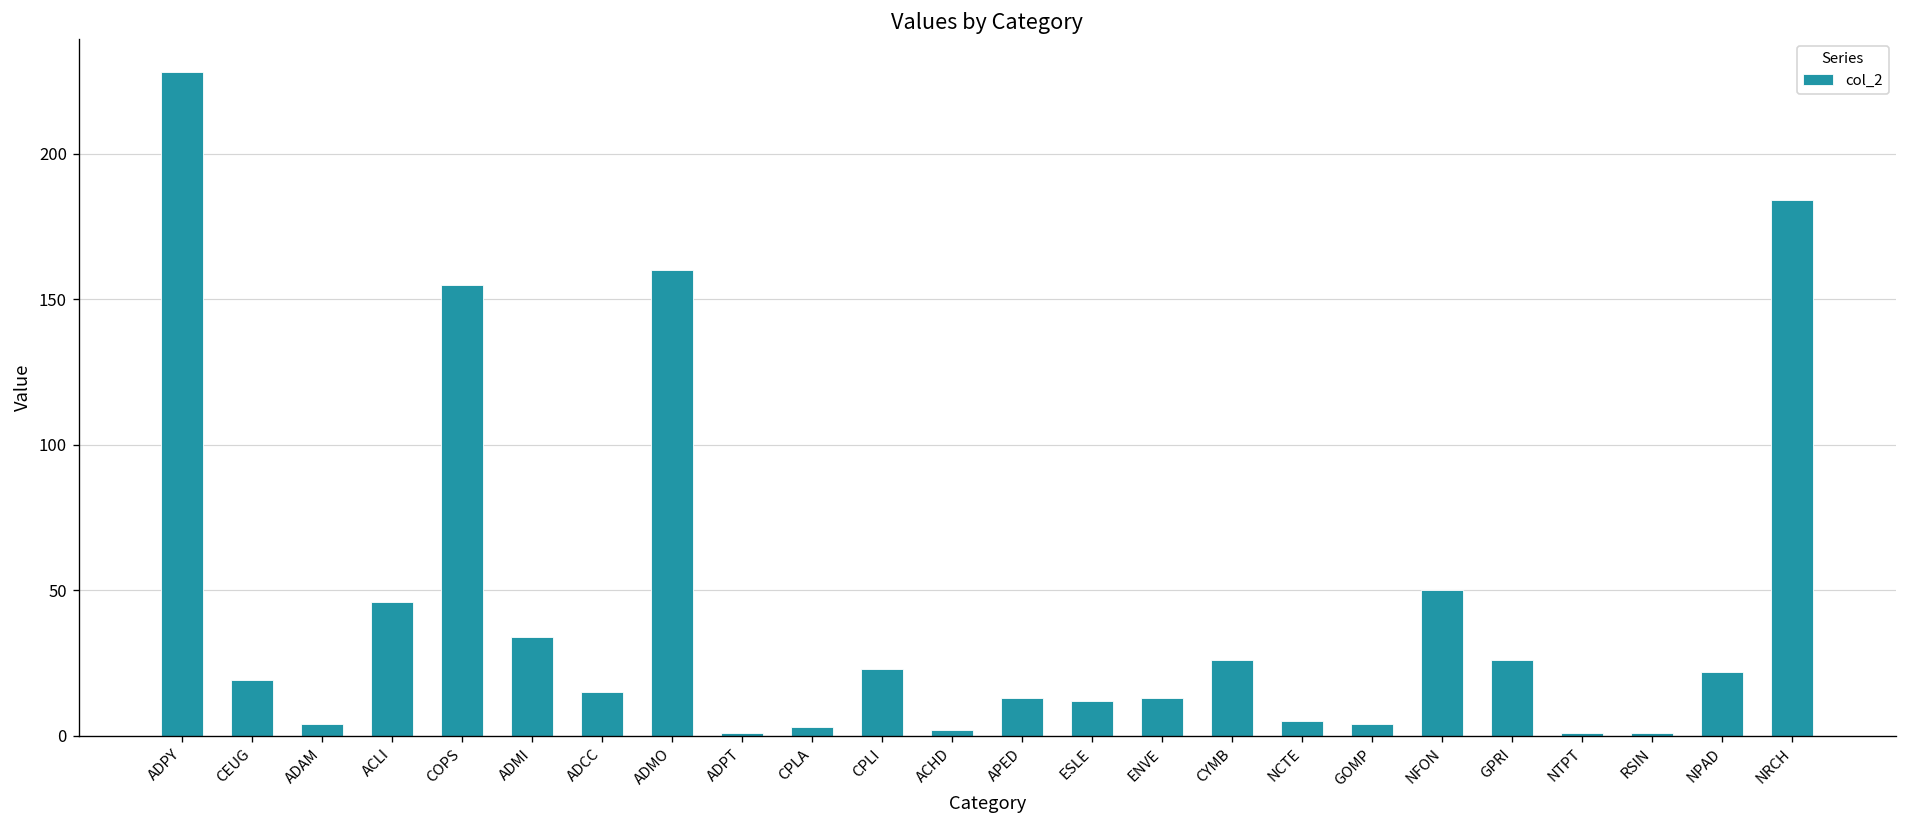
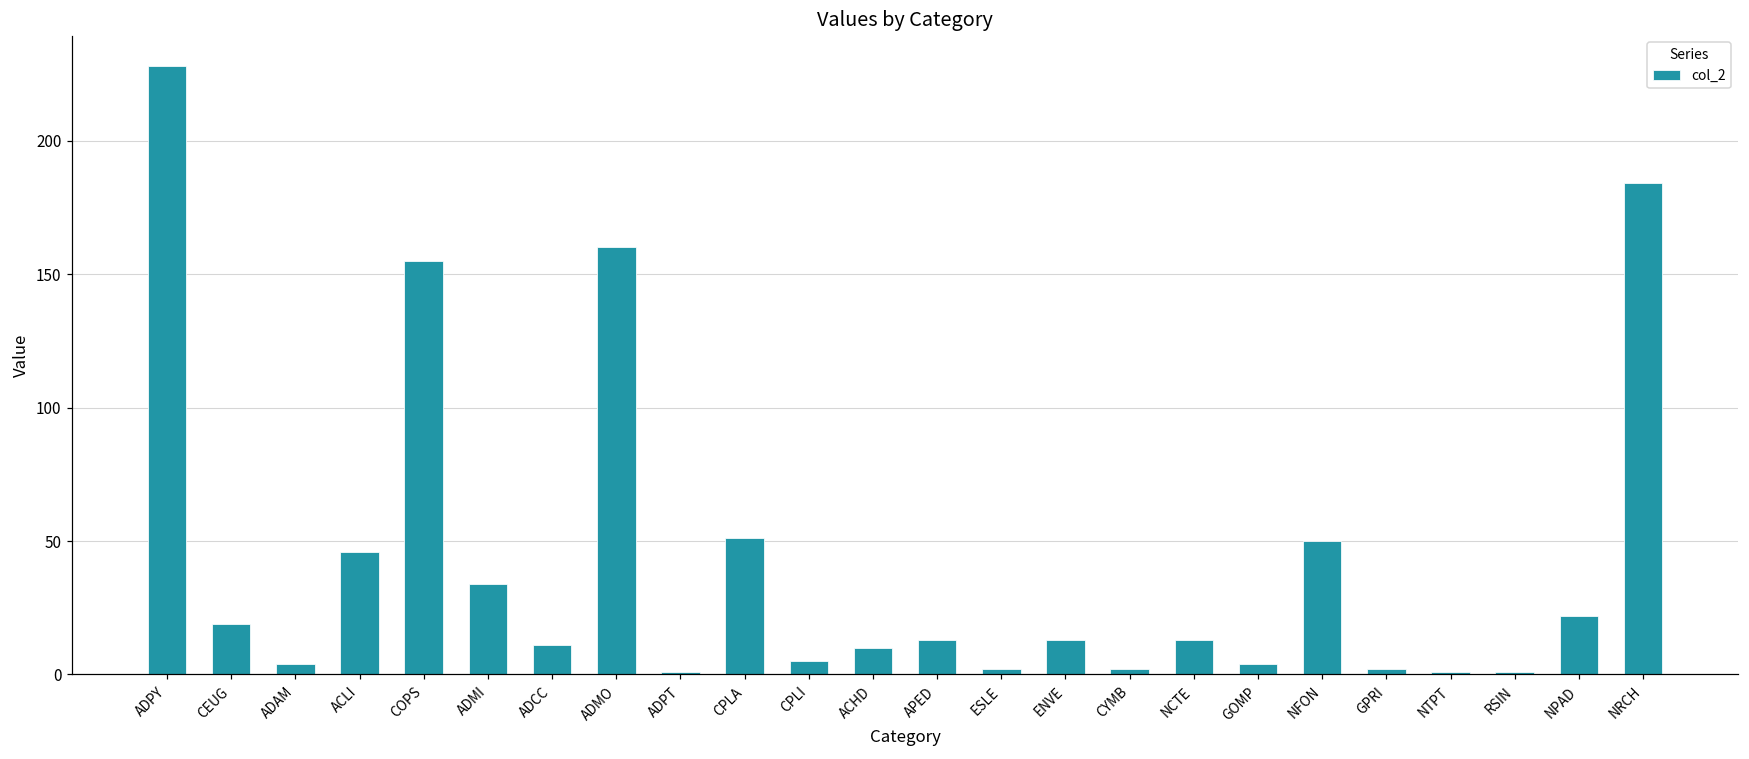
ADCC: 15 -> 11
CPLA: 3 -> 51
CPLI: 23 -> 5
ACHD: 2 -> 10
ESLE: 12 -> 2
CYMB: 26 -> 2
NCTE: 5 -> 13
GPRI: 26 -> 2
